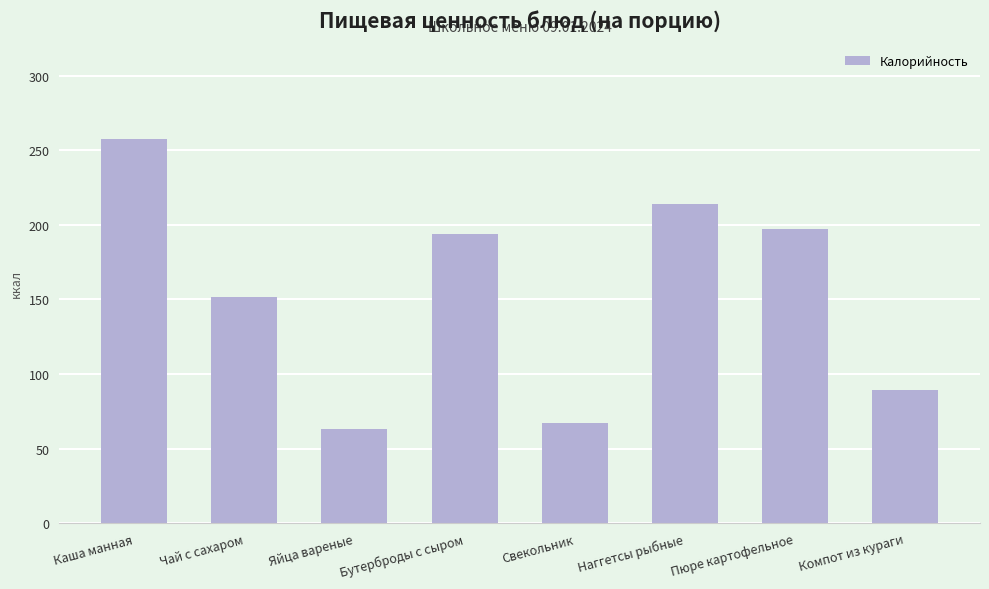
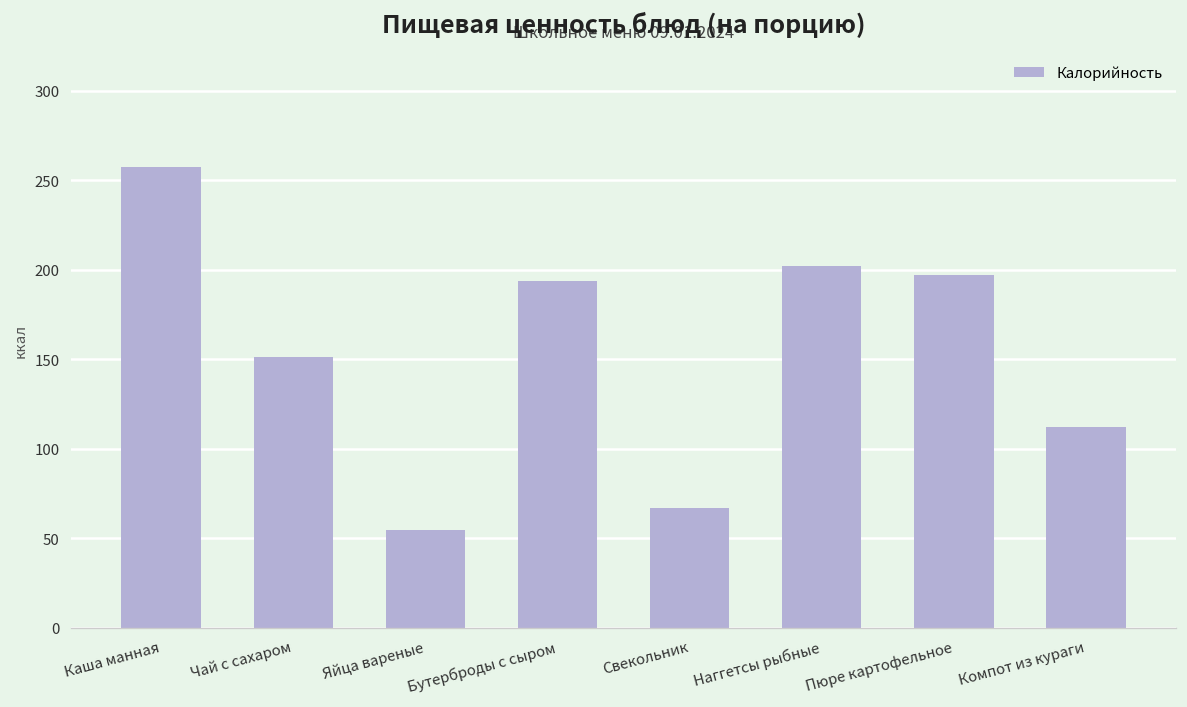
Яйца вареные: 63 -> 55
Наггетсы рыбные: 214 -> 202
Компот из кураги: 89 -> 112
